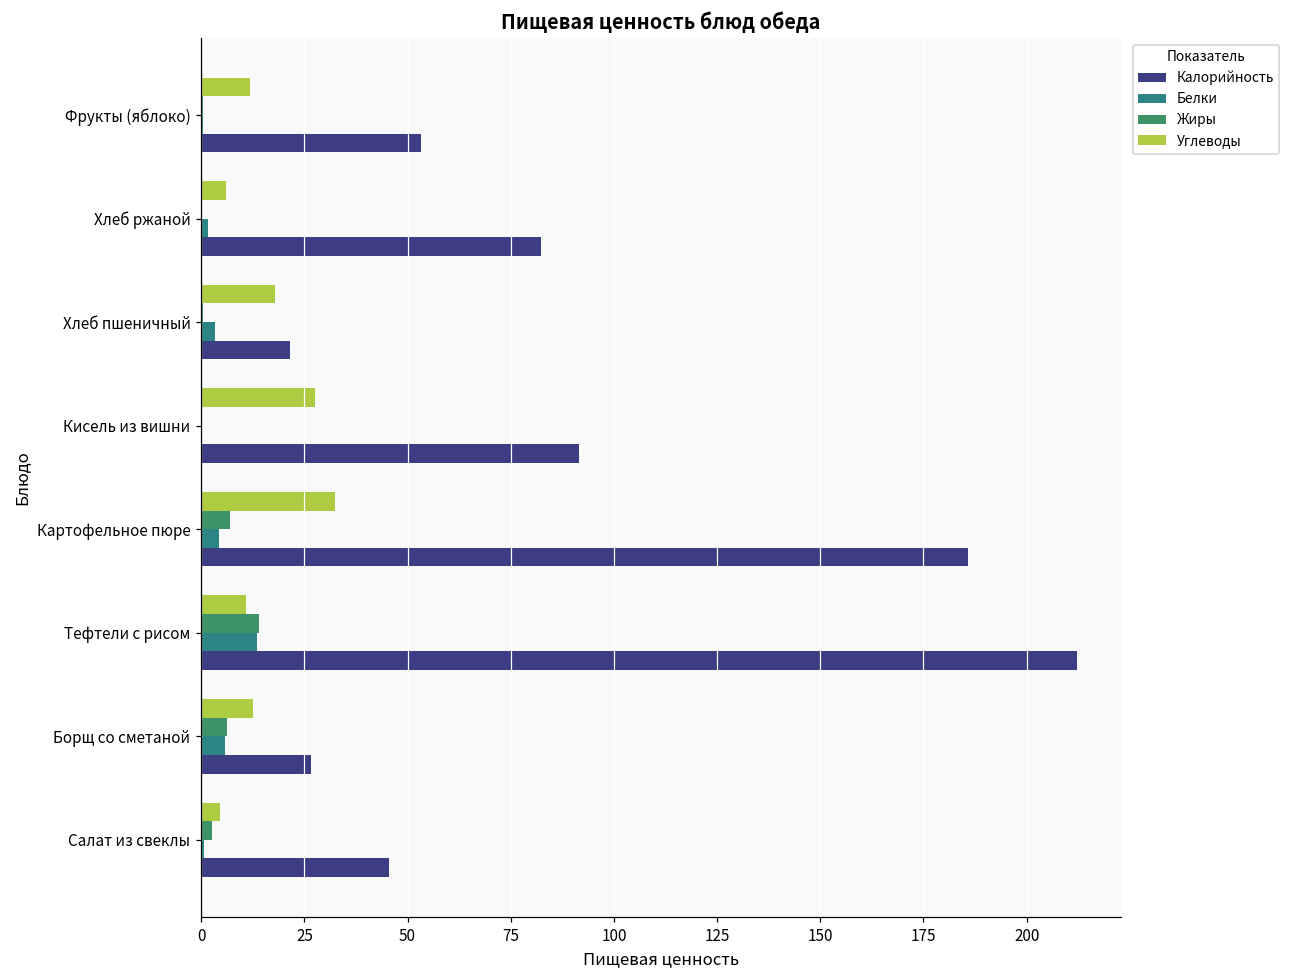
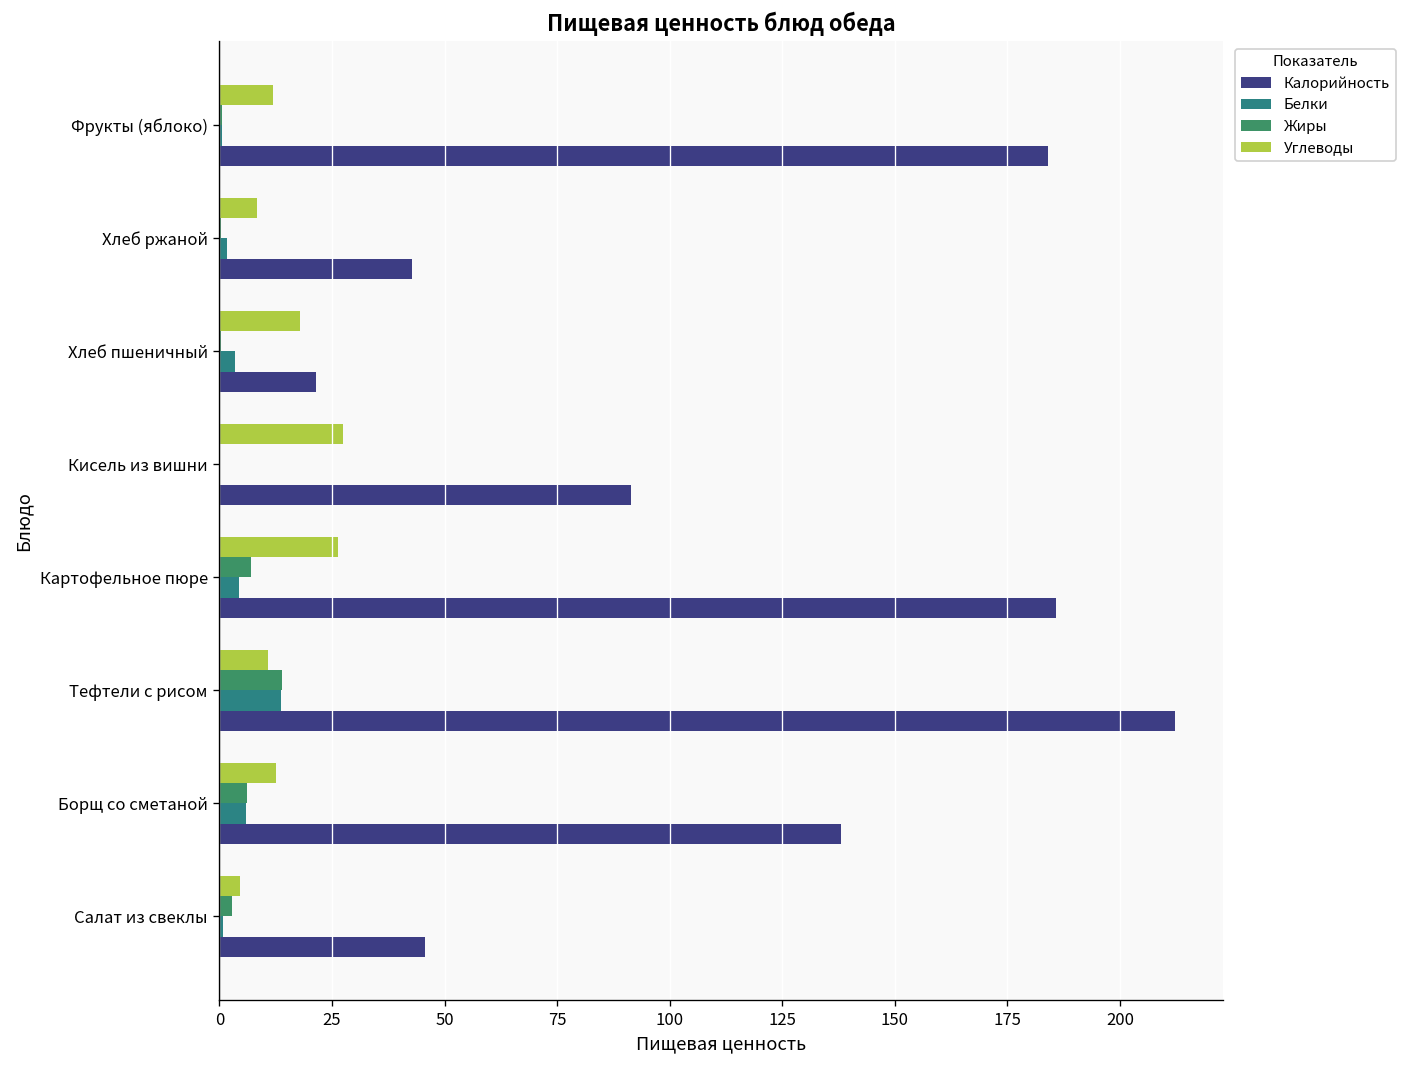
Калорийность, Фрукты (яблоко): 53 -> 184
Углеводы, Хлеб ржаной: 6 -> 8
Калорийность, Хлеб ржаной: 82 -> 43
Углеводы, Картофельное пюре: 33 -> 26
Калорийность, Борщ со сметаной: 27 -> 138
